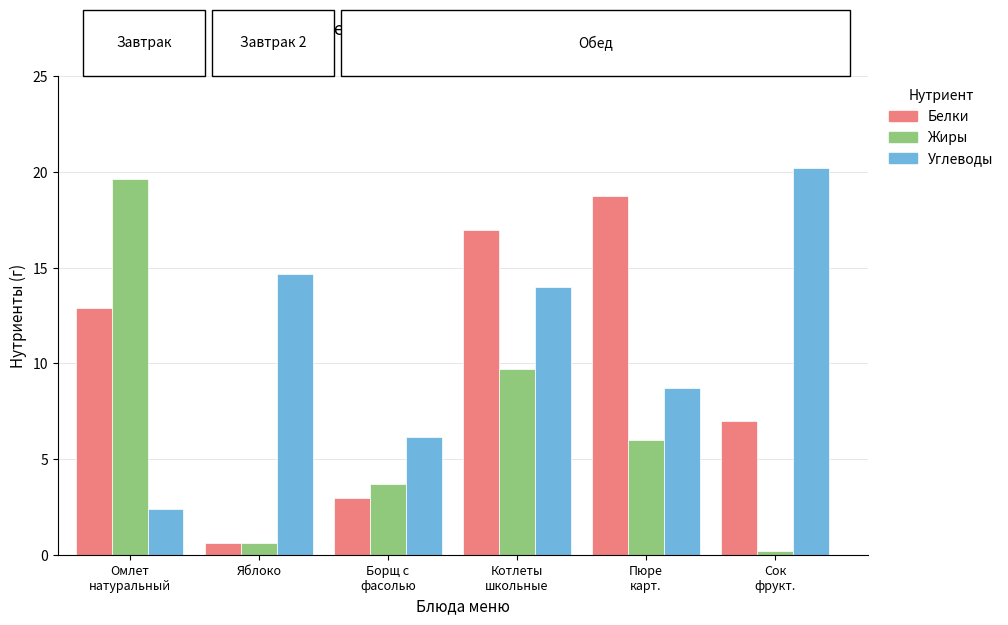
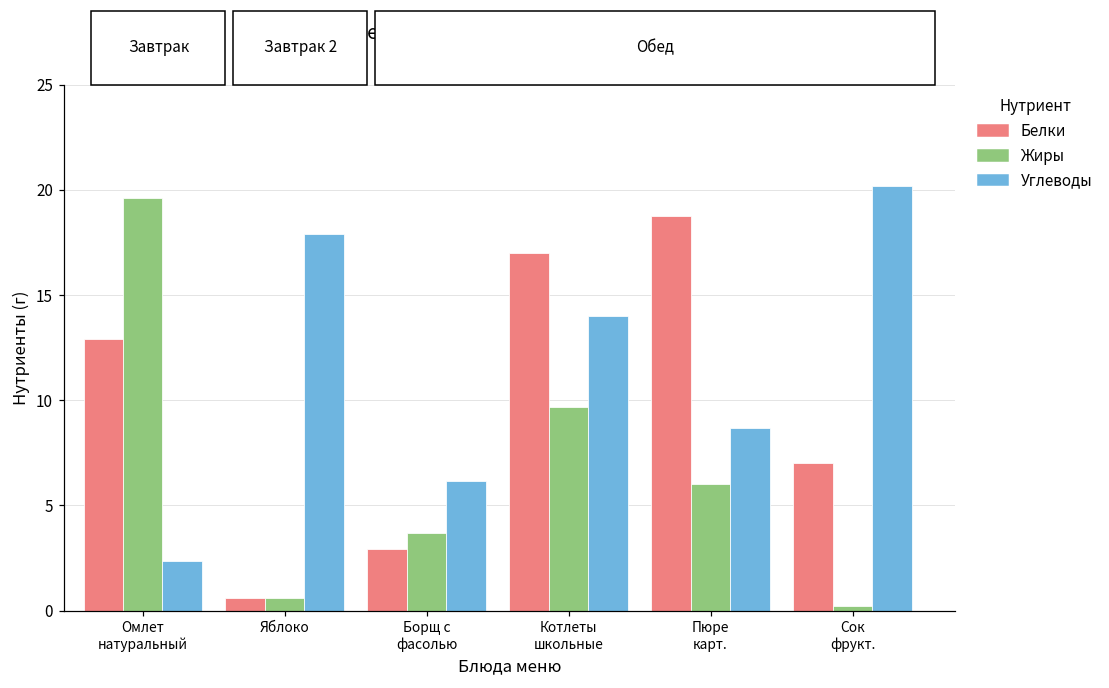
Углеводы, Яблоко: 14.7 -> 17.9
